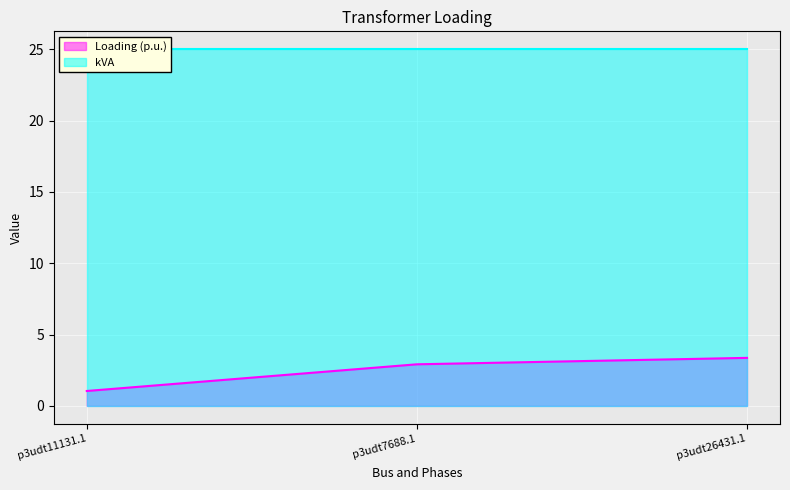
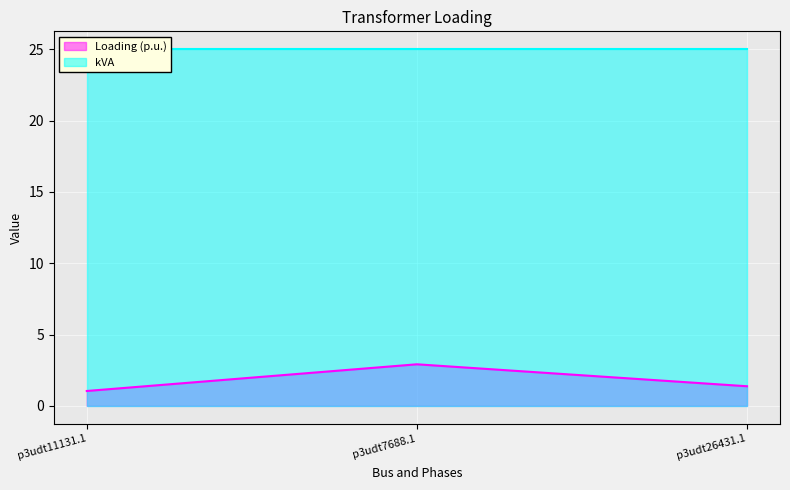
Loading (p.u.), p3udt26431.1: 3.4 -> 1.4
